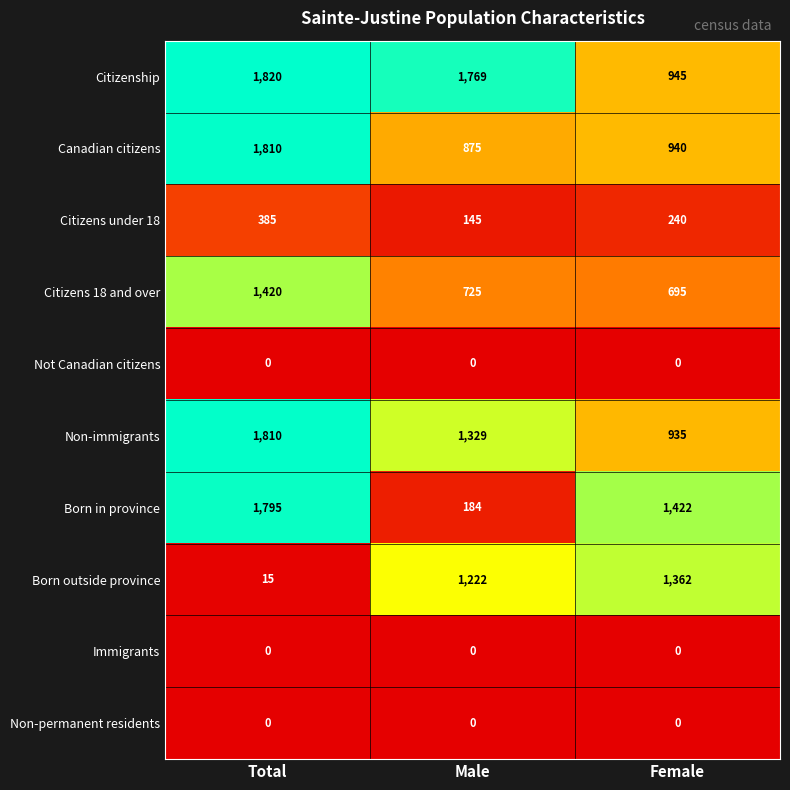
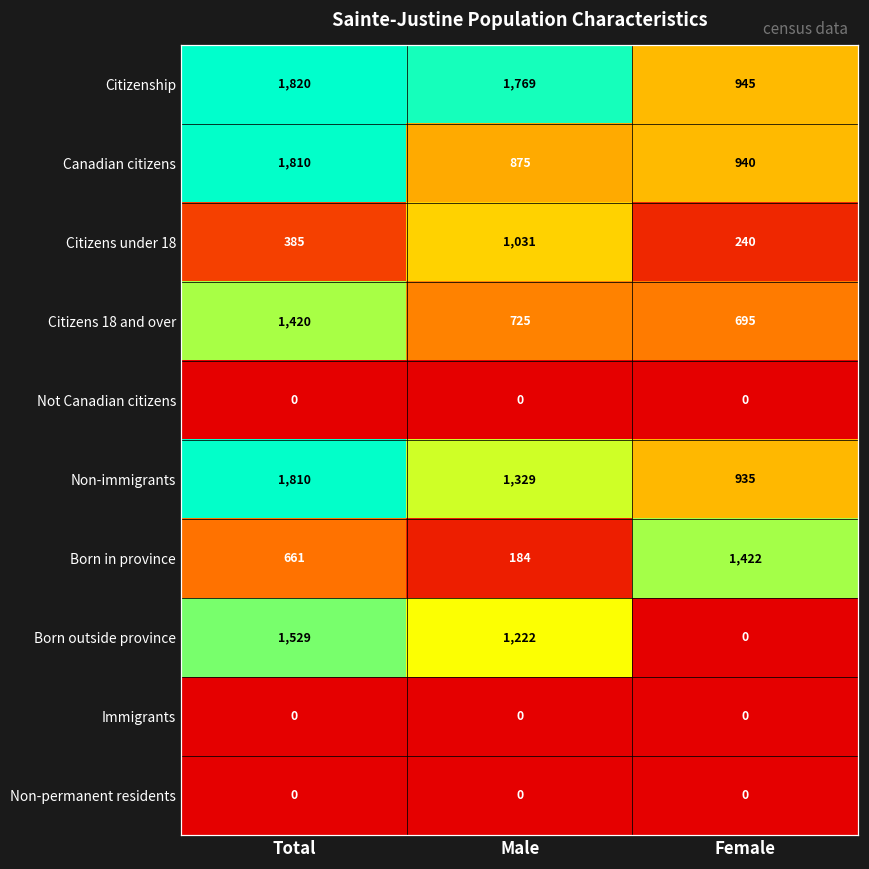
Citizens under 18, Male: 145 -> 1,031
Born in province, Total: 1,795 -> 661
Born outside province, Total: 15 -> 1,529
Born outside province, Female: 1,362 -> 0
